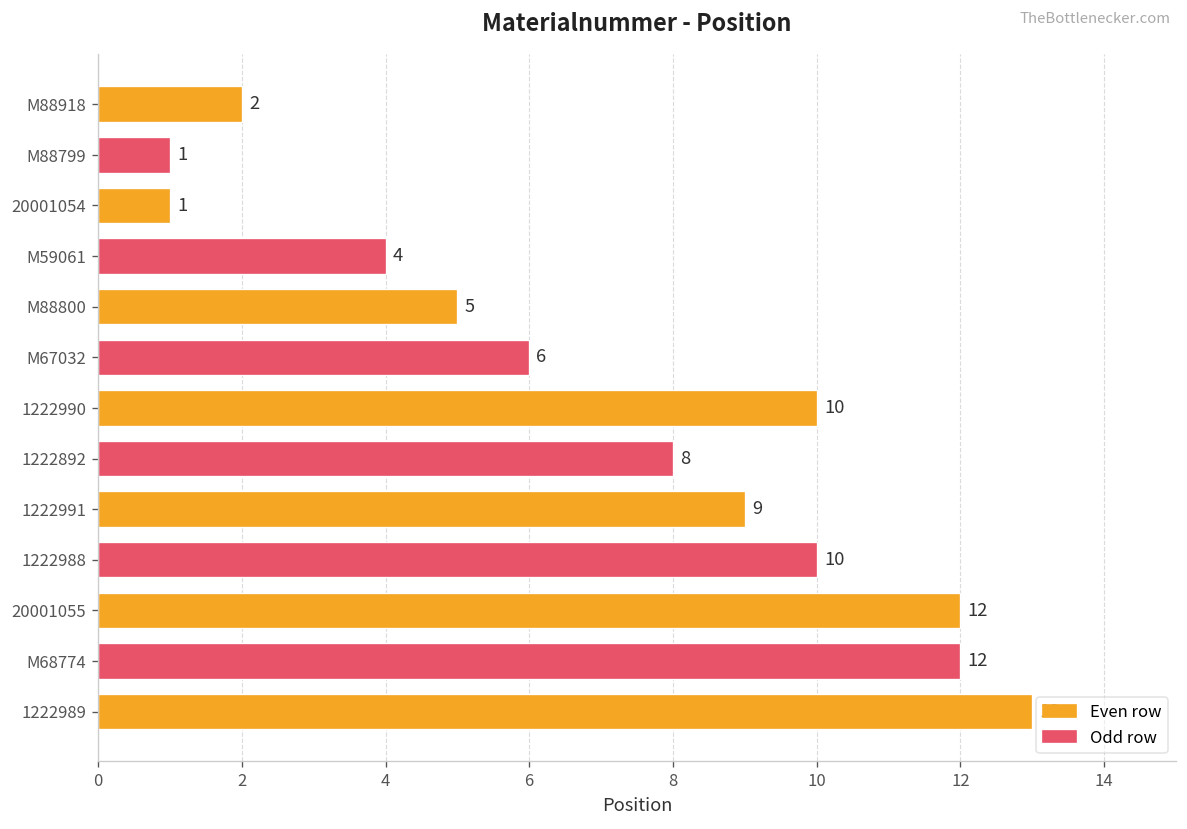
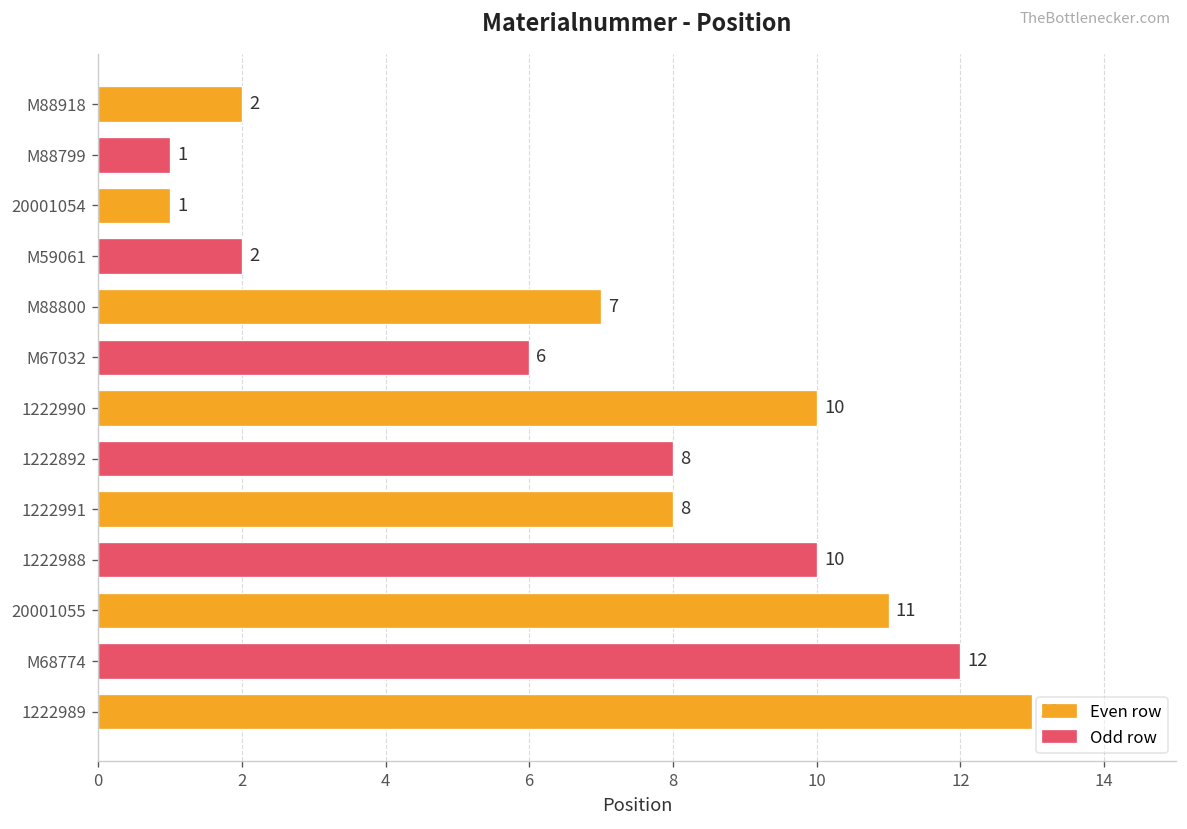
M59061: 4 -> 2
M88800: 5 -> 7
1222991: 9 -> 8
20001055: 12 -> 11
